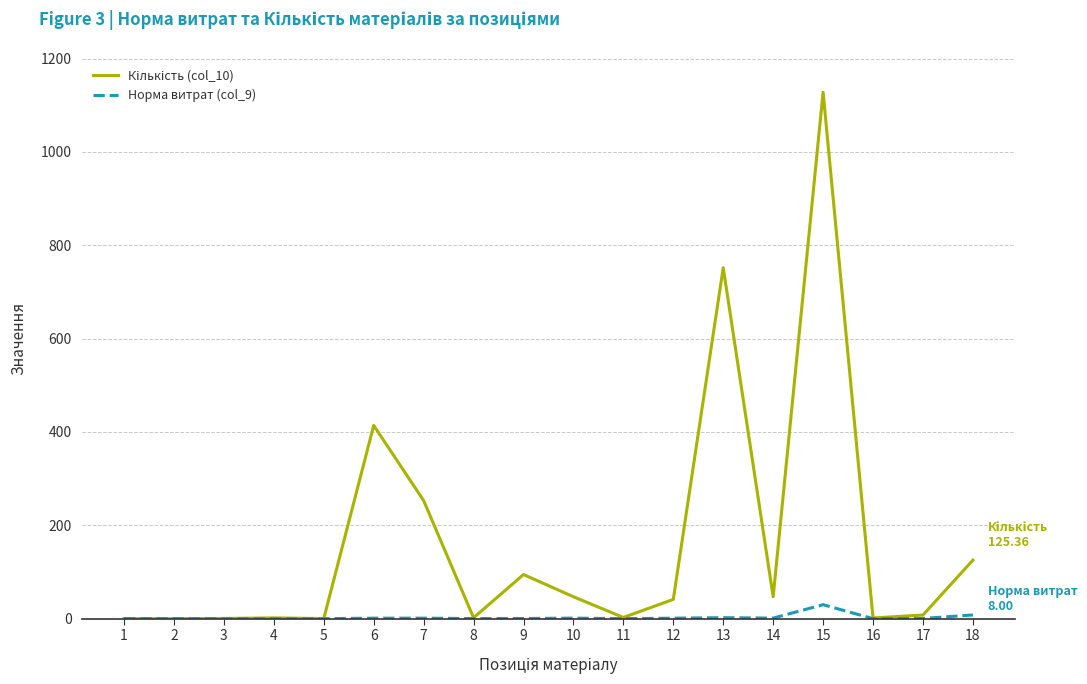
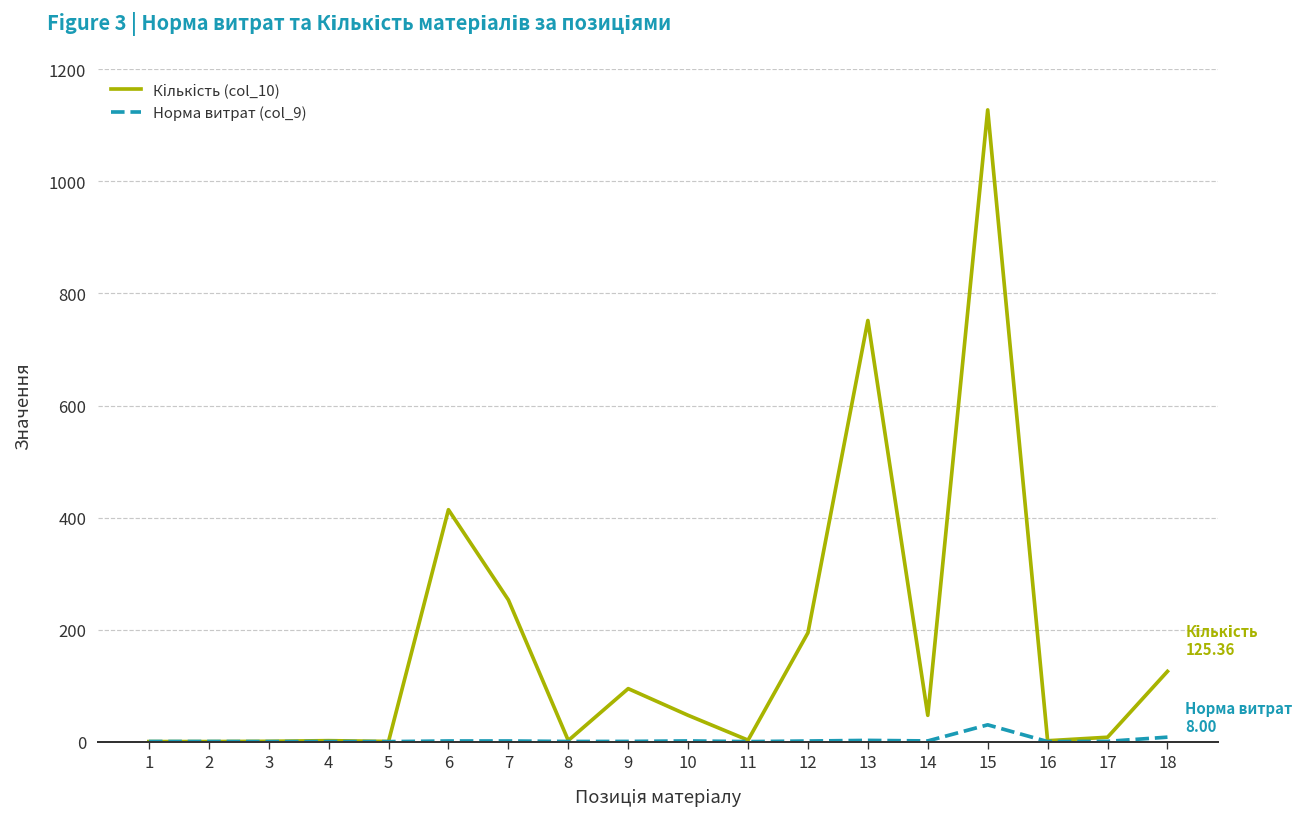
Кількість (col_10), 12: 40 -> 190
